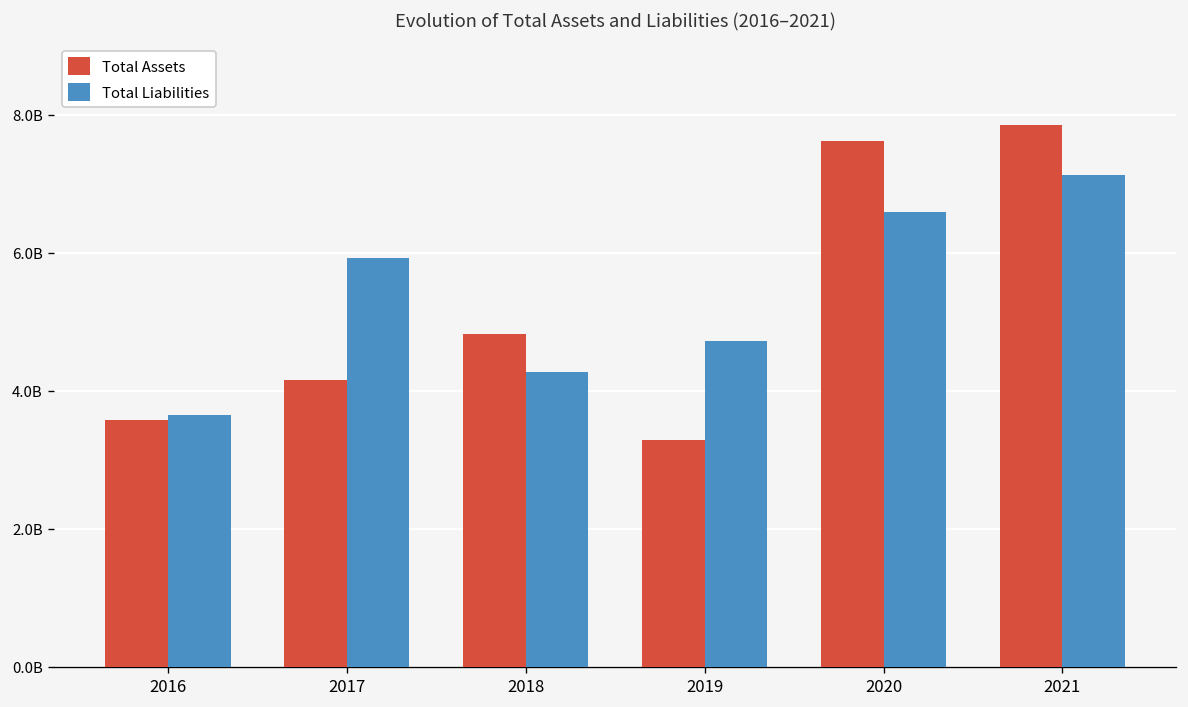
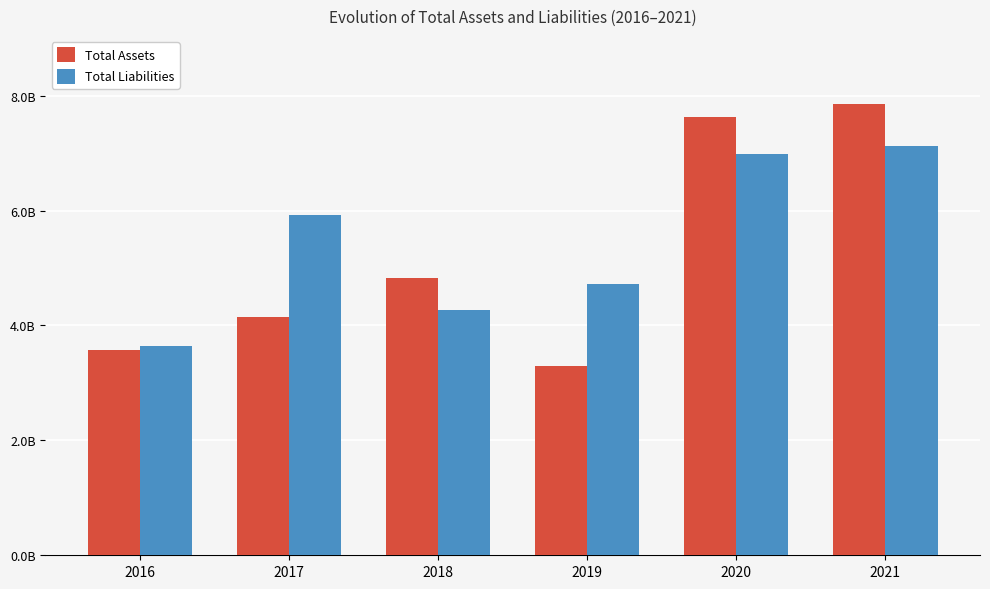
Total Liabilities, 2020: 6600000000 -> 7000000000
